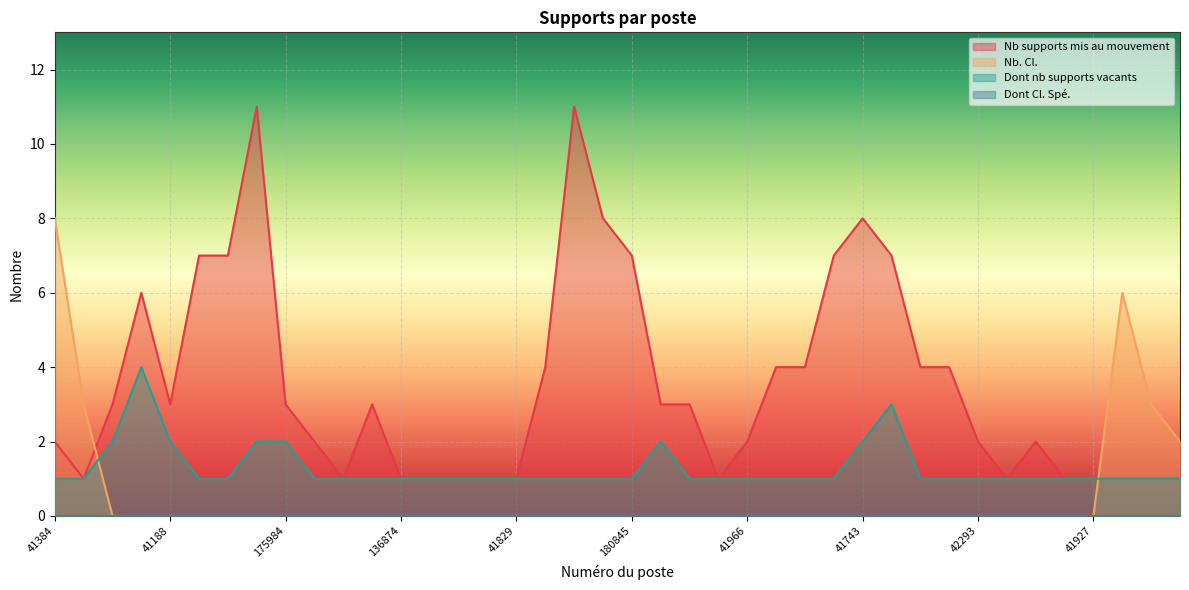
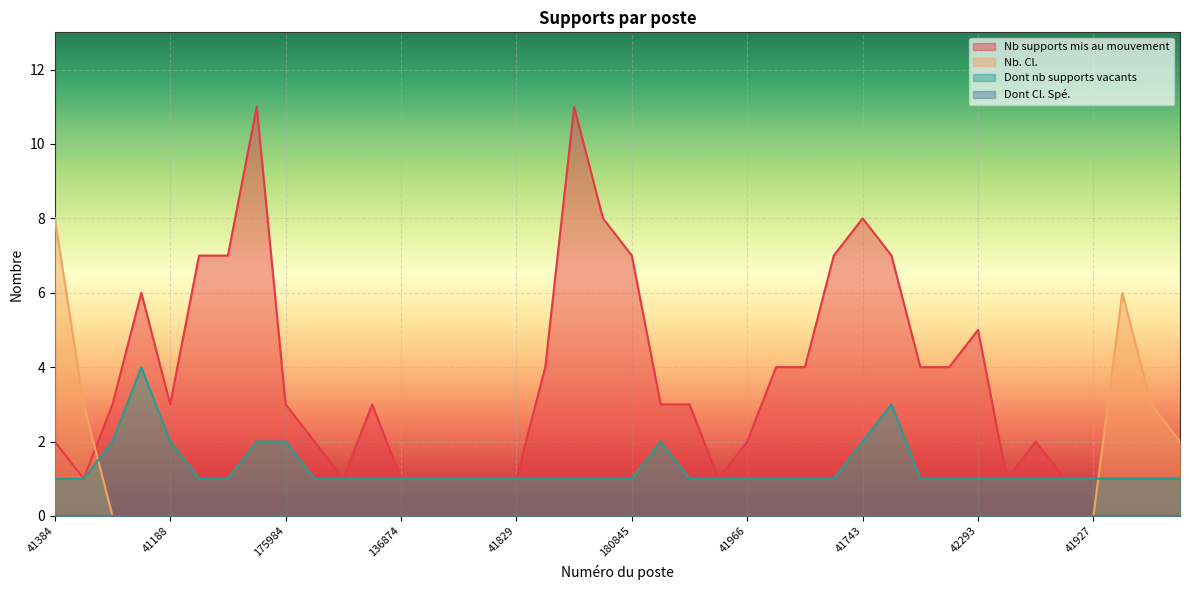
Nb supports mis au mouvement, 42293: 2 -> 5
